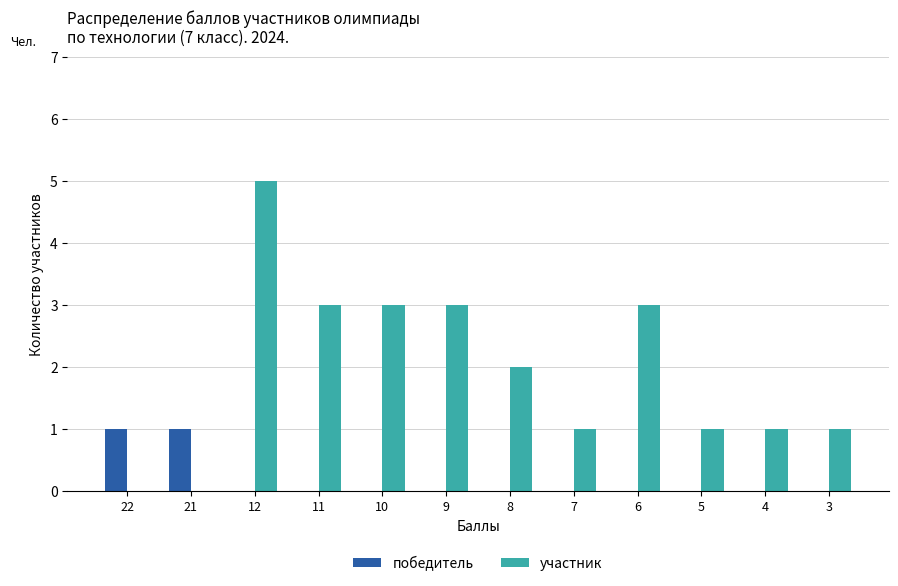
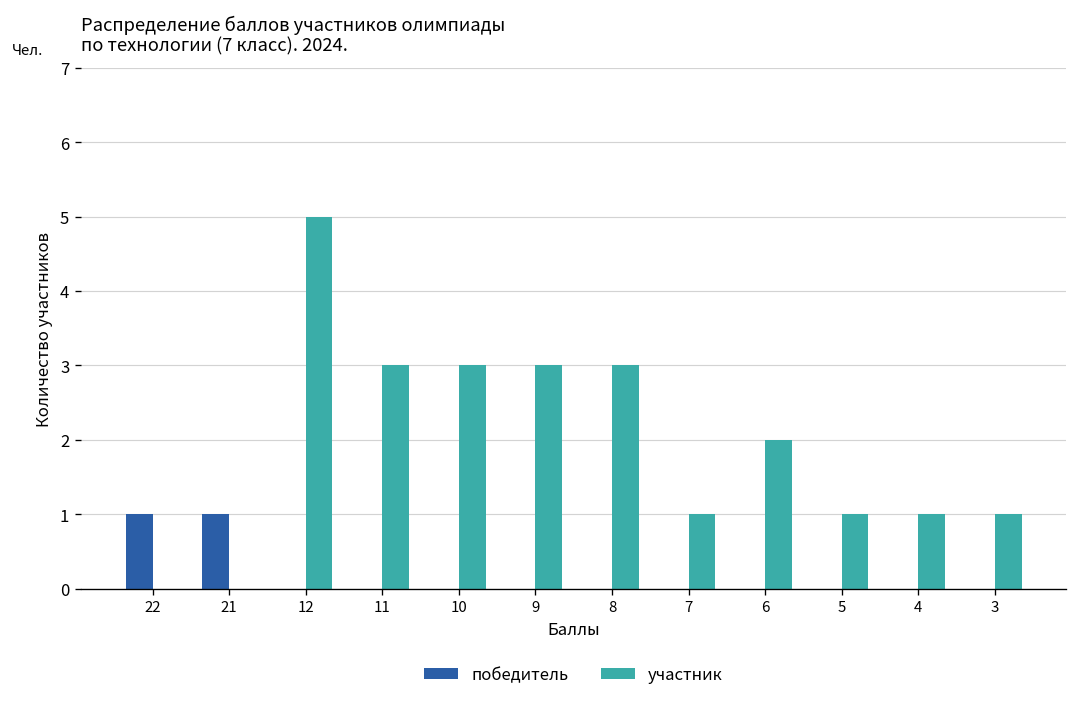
участник, 8: 2 -> 3
участник, 6: 3 -> 2
